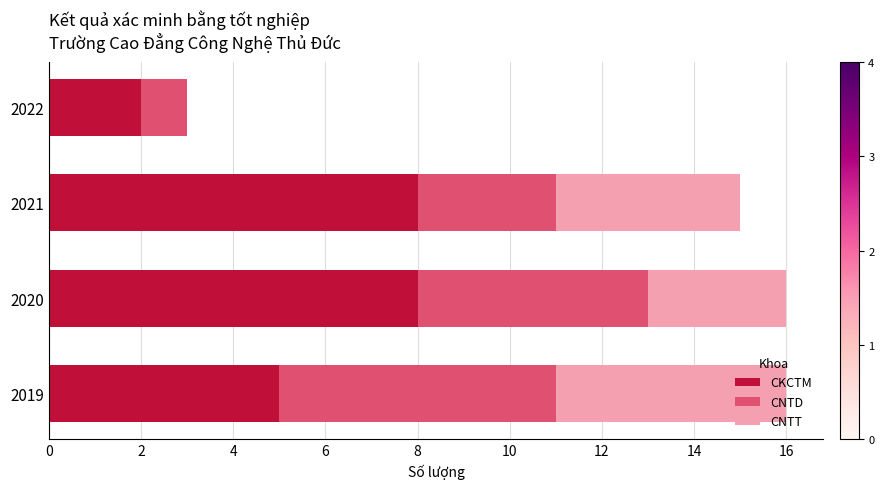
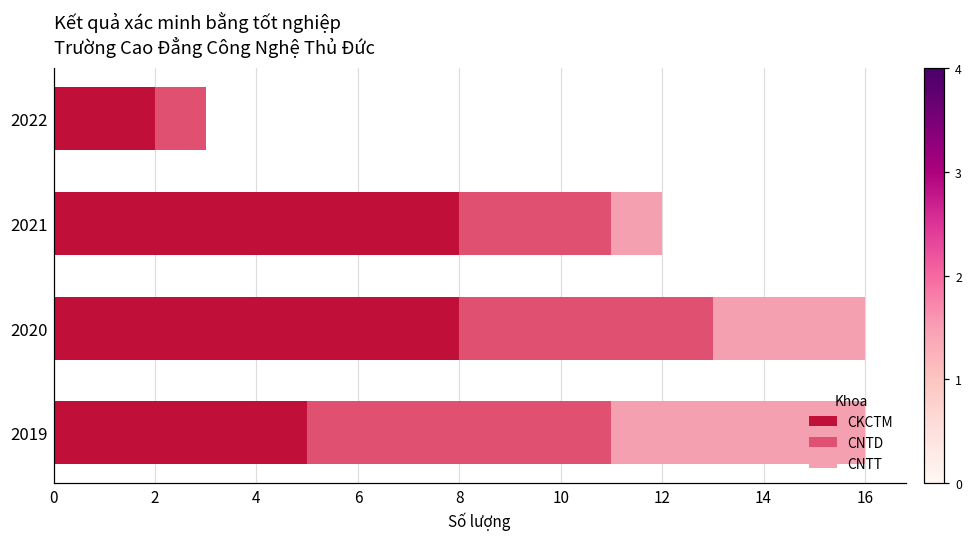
CNTT, 2021: 4 -> 1
